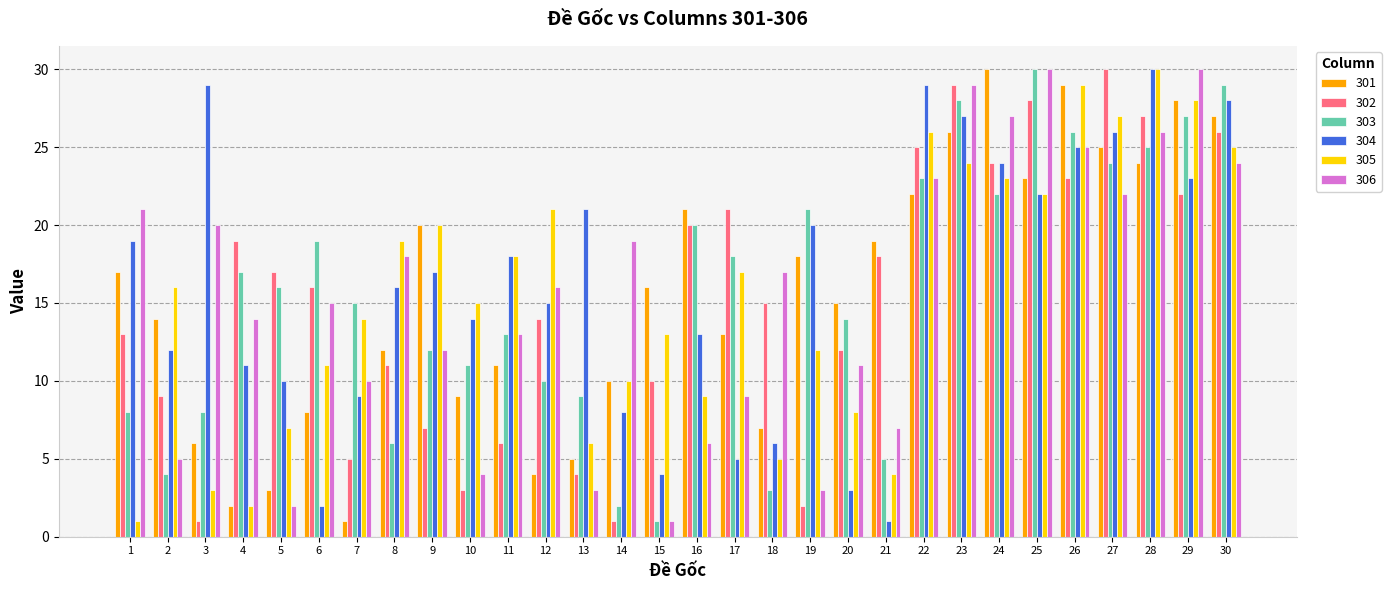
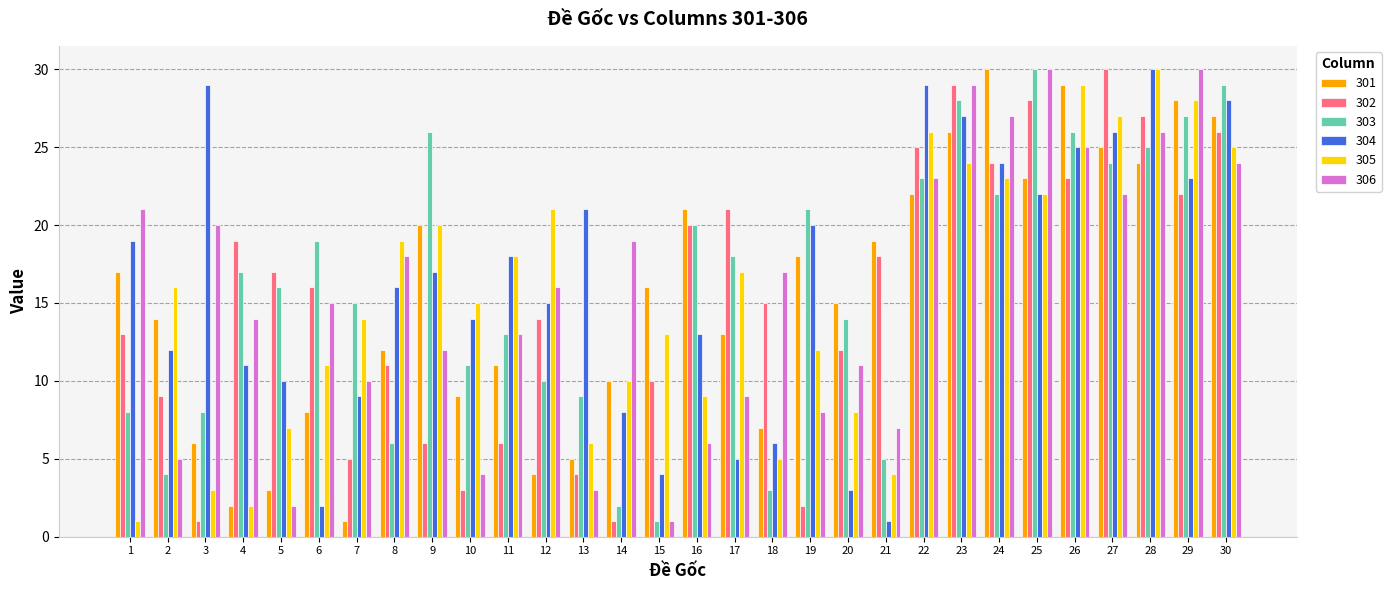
302, 9: 7 -> 6
303, 9: 12 -> 26
306, 19: 3 -> 8
